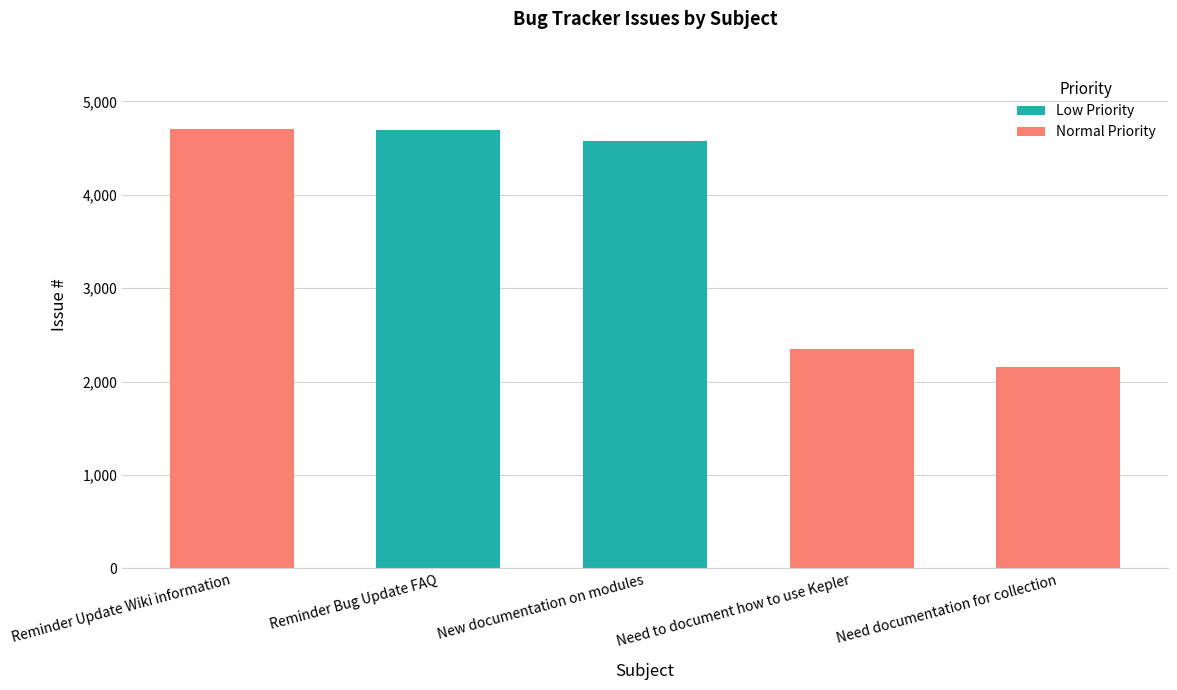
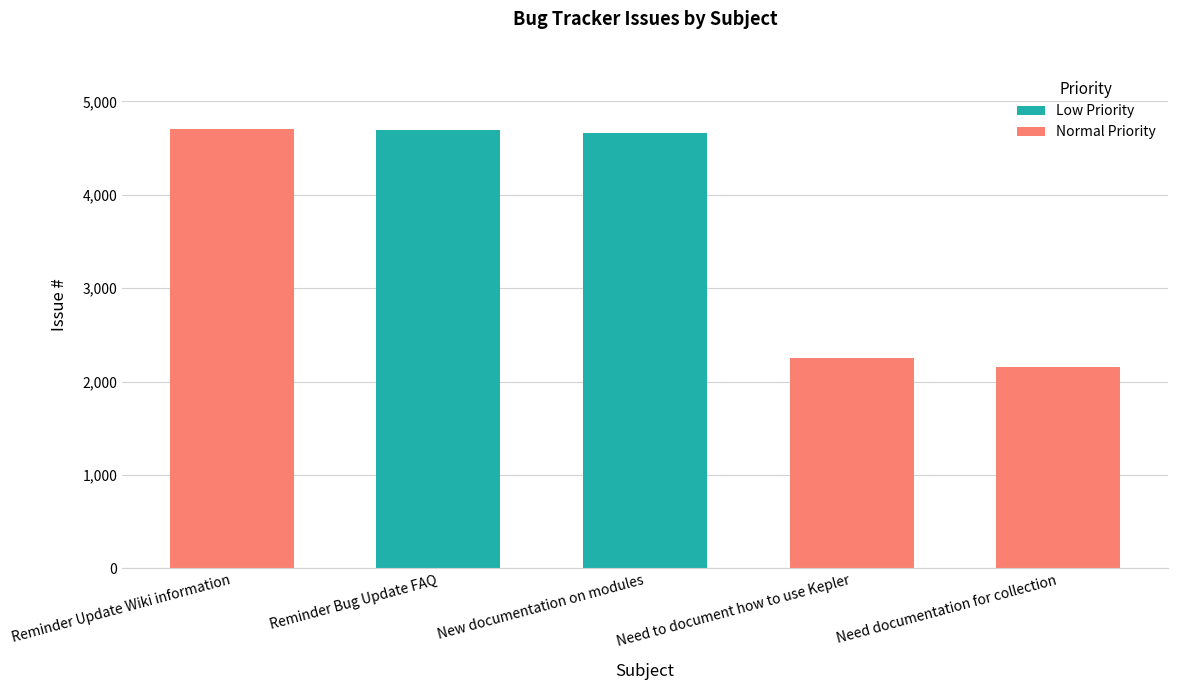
Low Priority, New documentation on modules: 4,600 -> 4,700
Normal Priority, Need to document how to use Kepler: 2,350 -> 2,250
